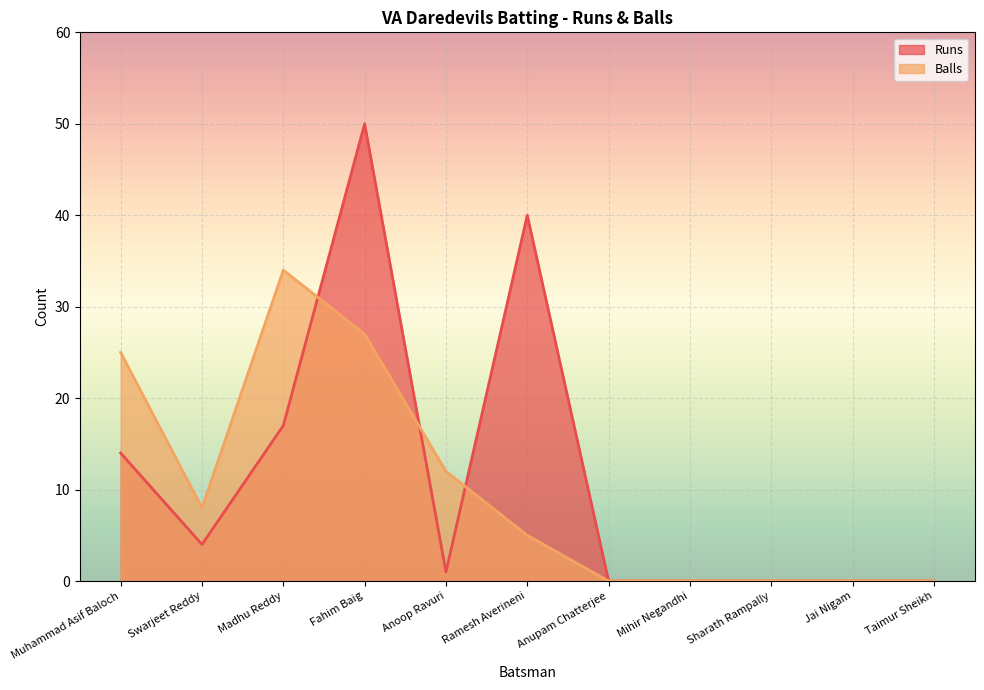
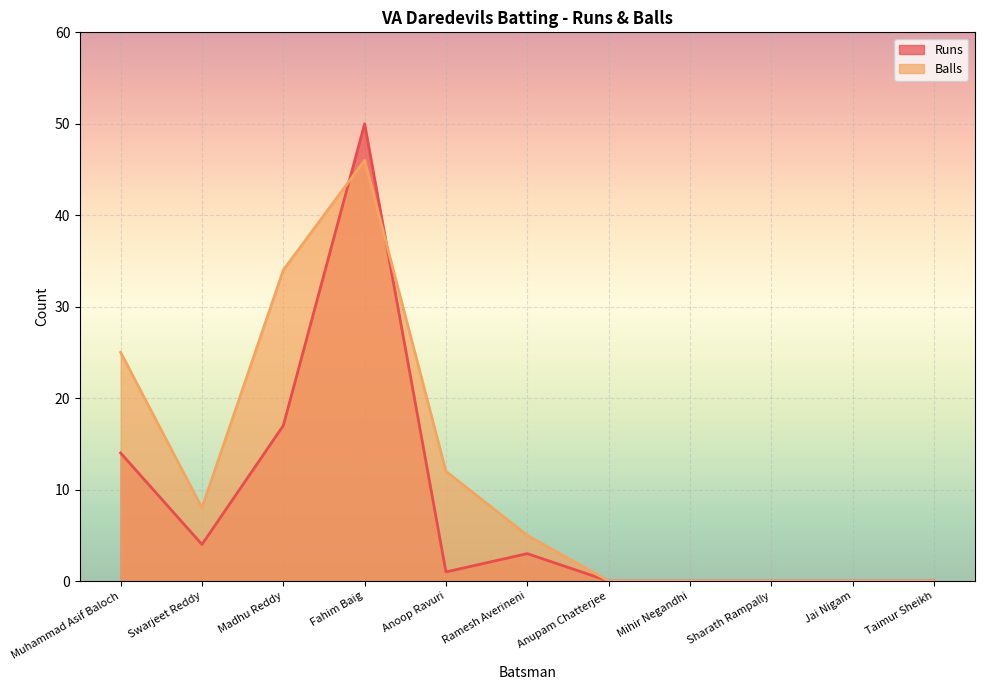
Balls, Fahim Baig: 27 -> 46
Runs, Ramesh Averineni: 40 -> 3
